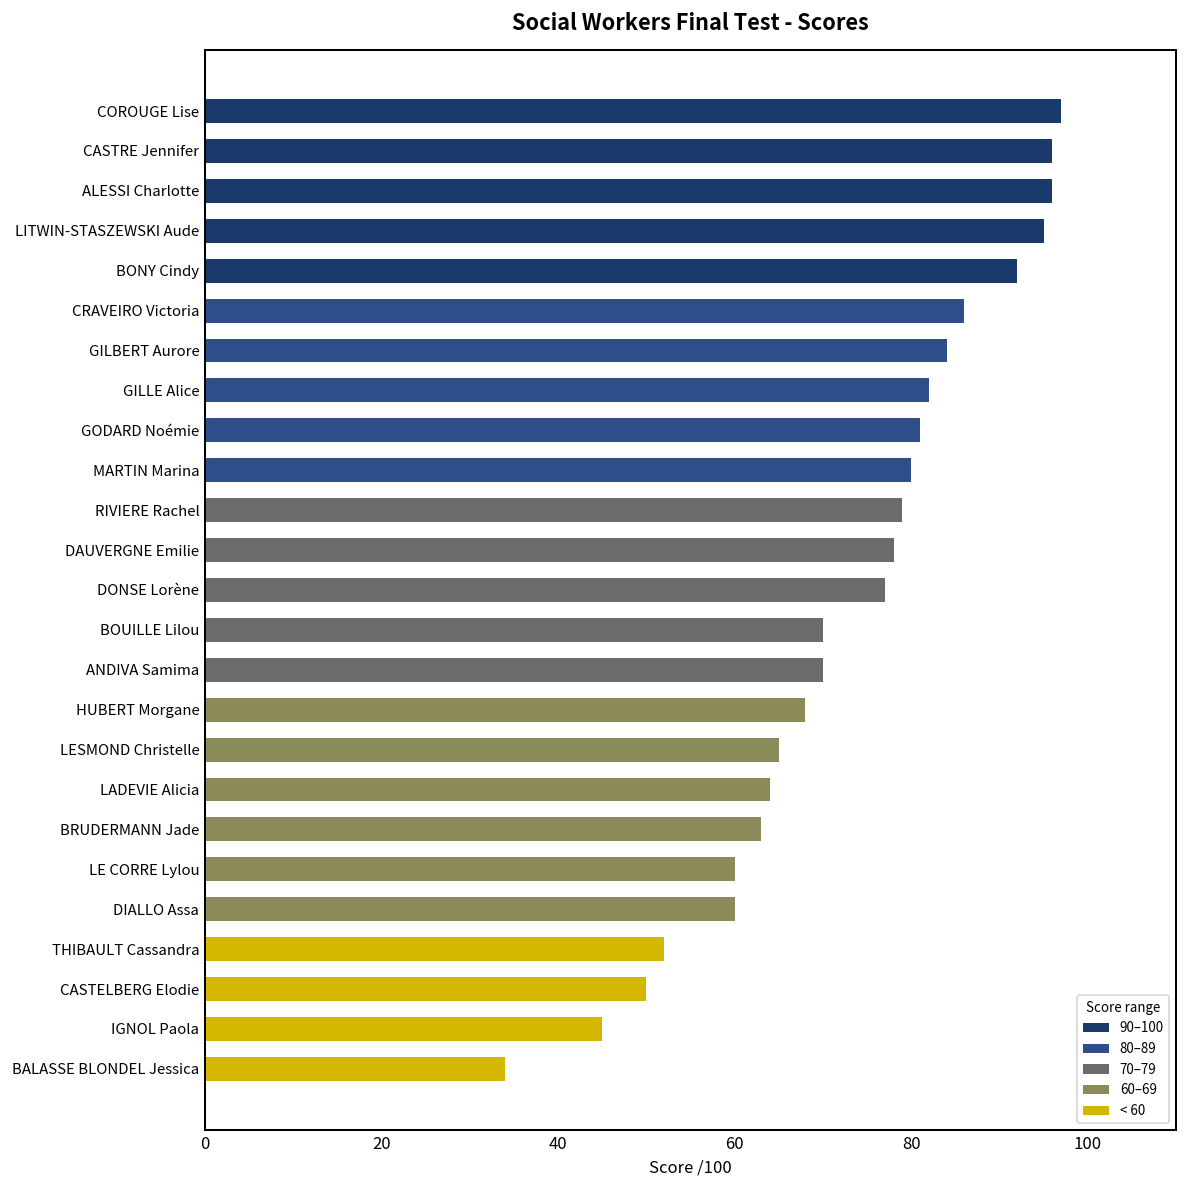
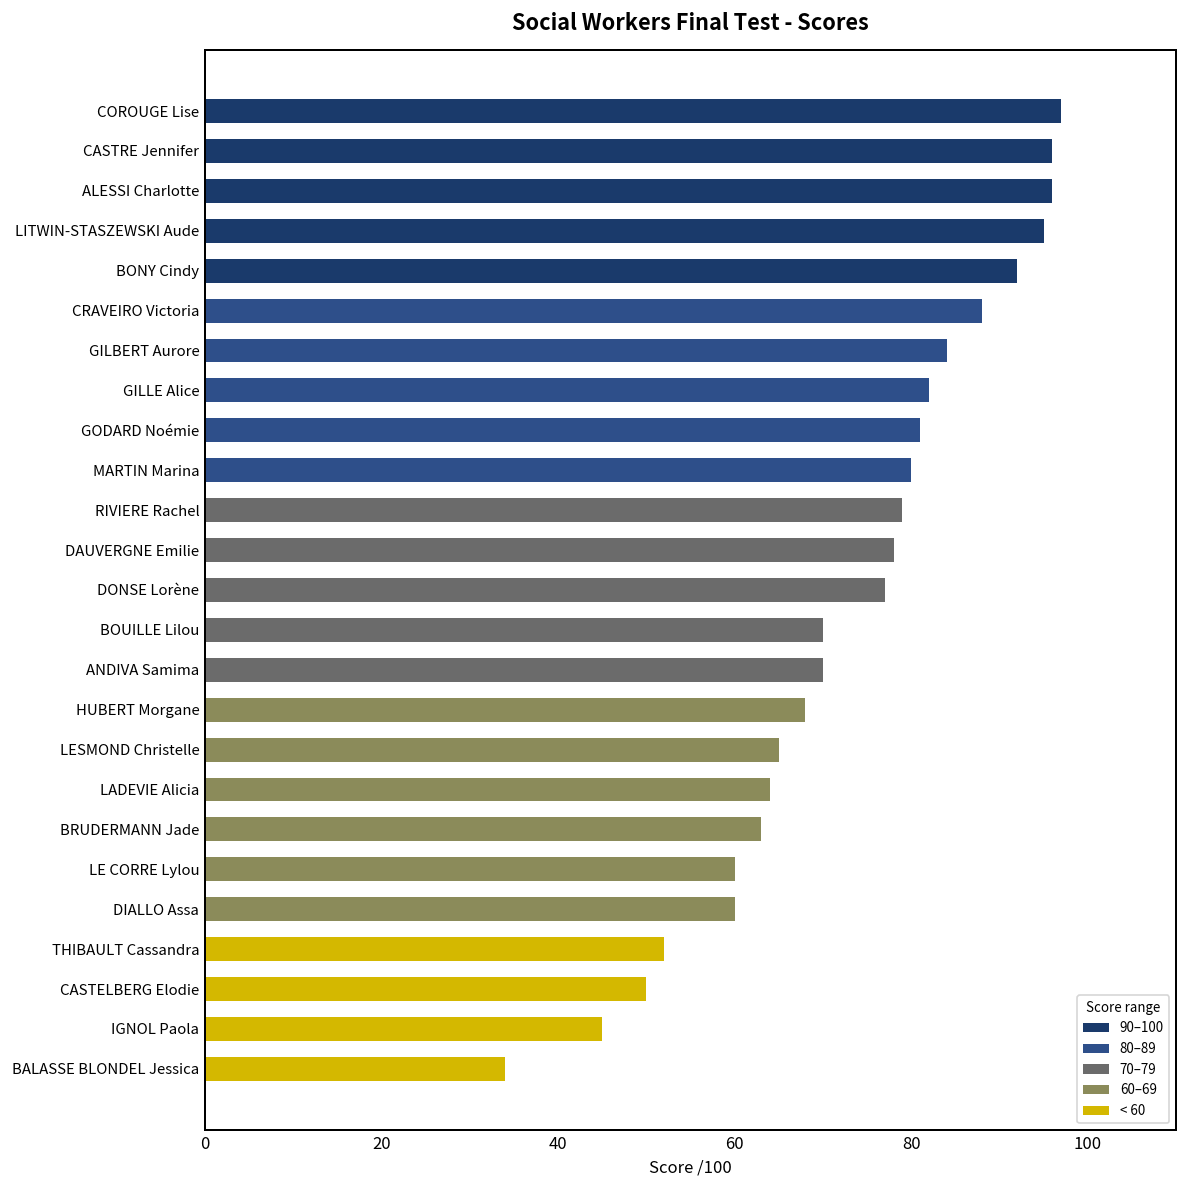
CRAVEIRO Victoria: 86 -> 88
